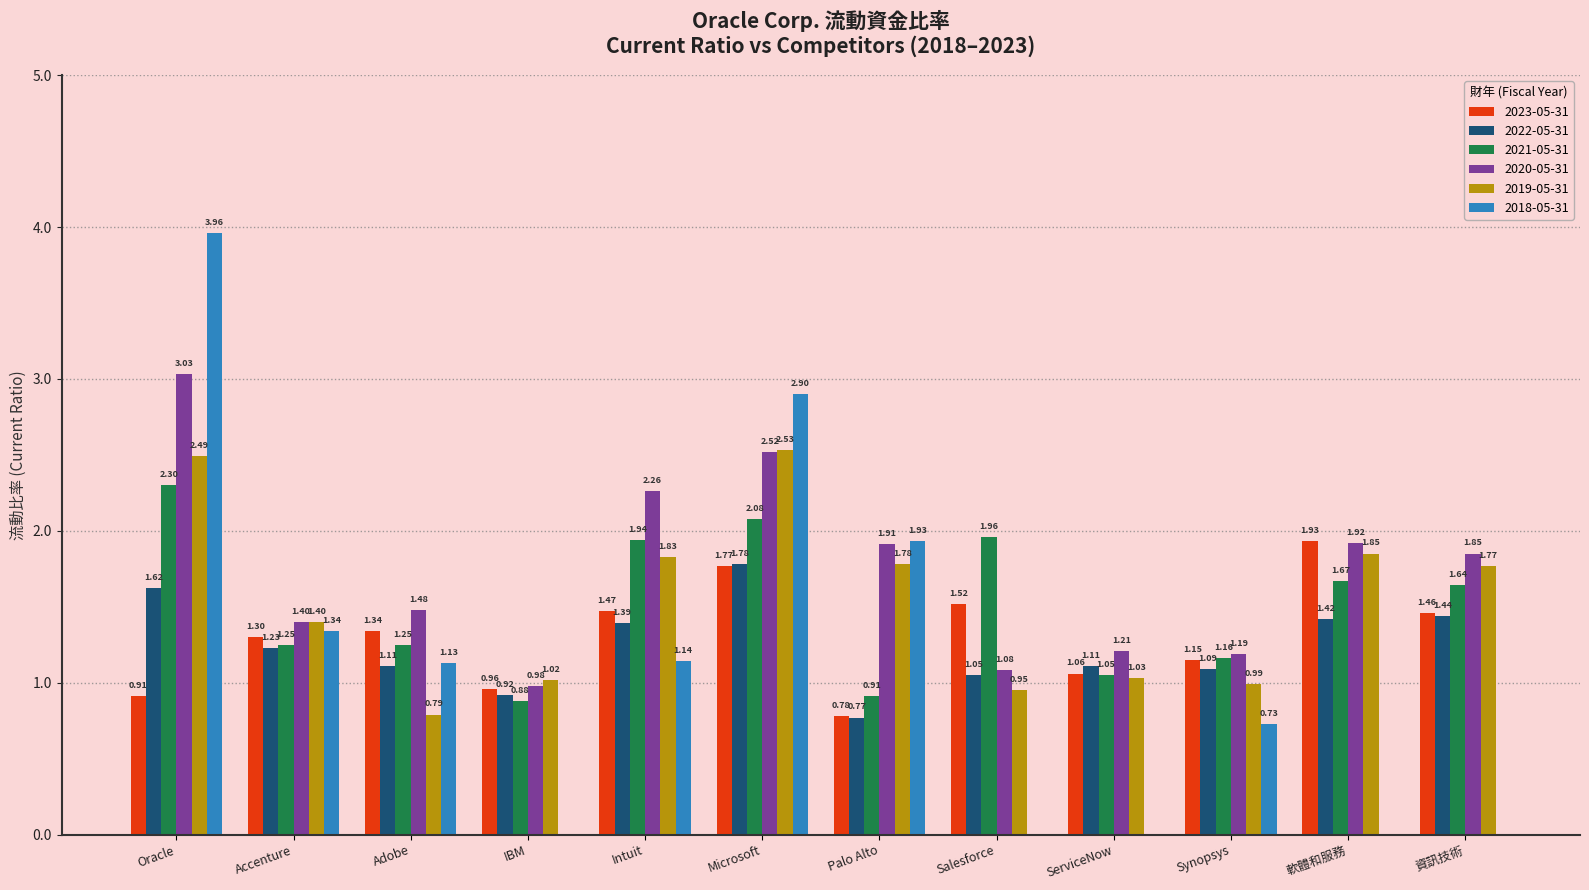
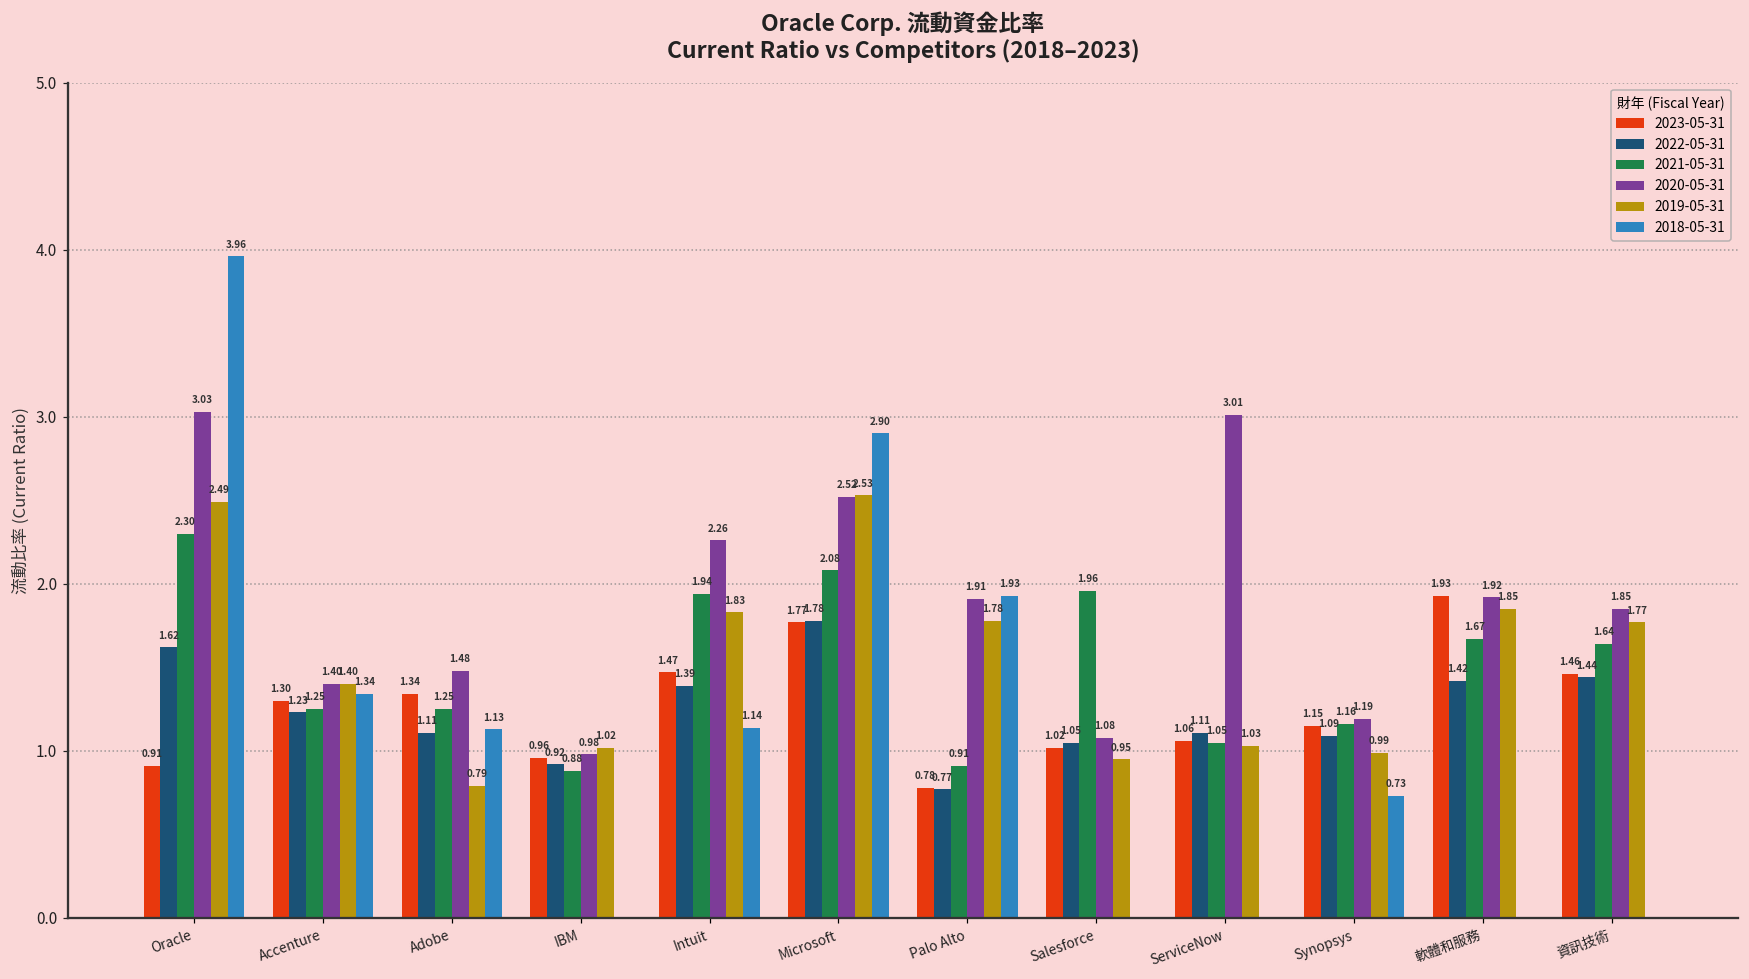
2023-05-31, Salesforce: 1.52 -> 1.02
2020-05-31, ServiceNow: 1.21 -> 3.01
